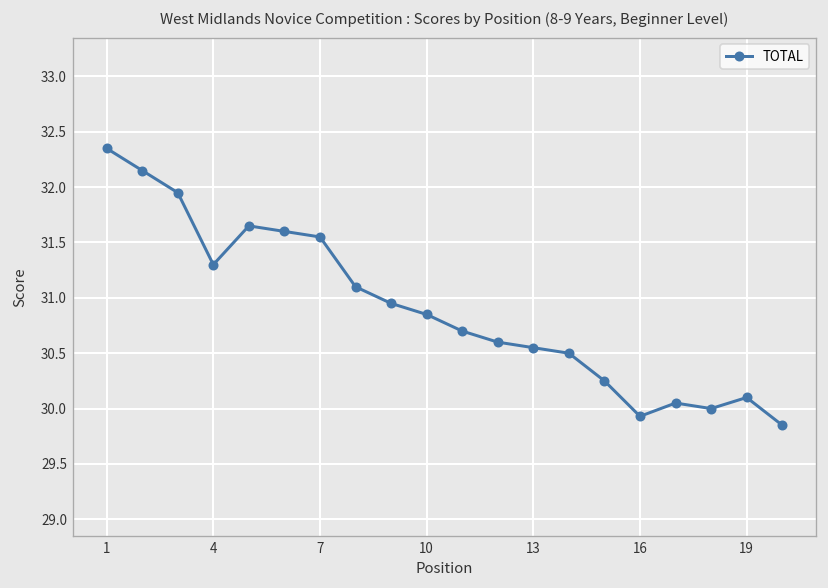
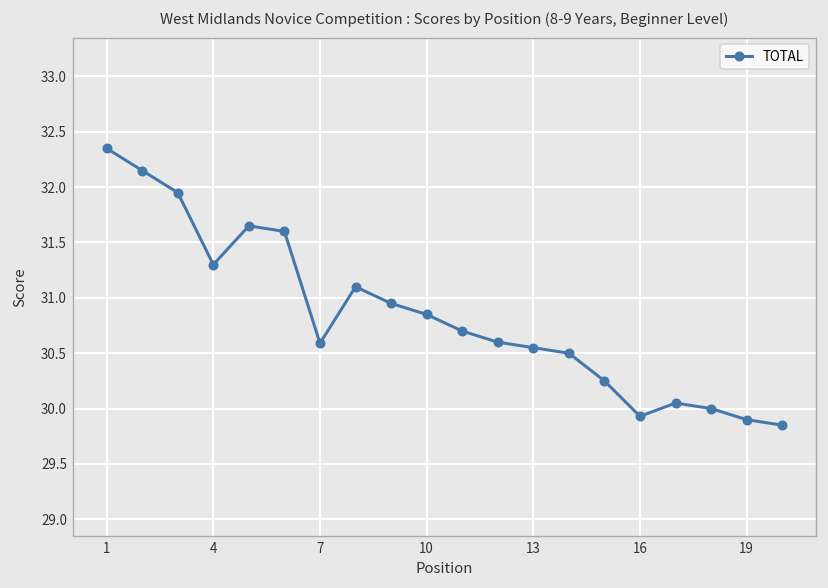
7: 31.6 -> 30.6
19: 30.1 -> 29.9
